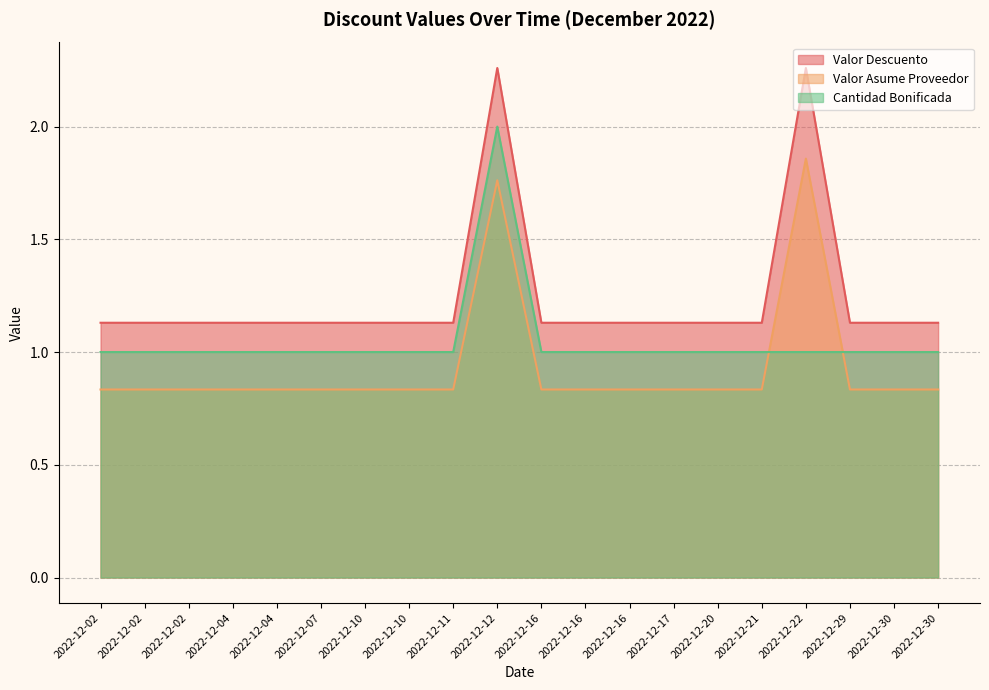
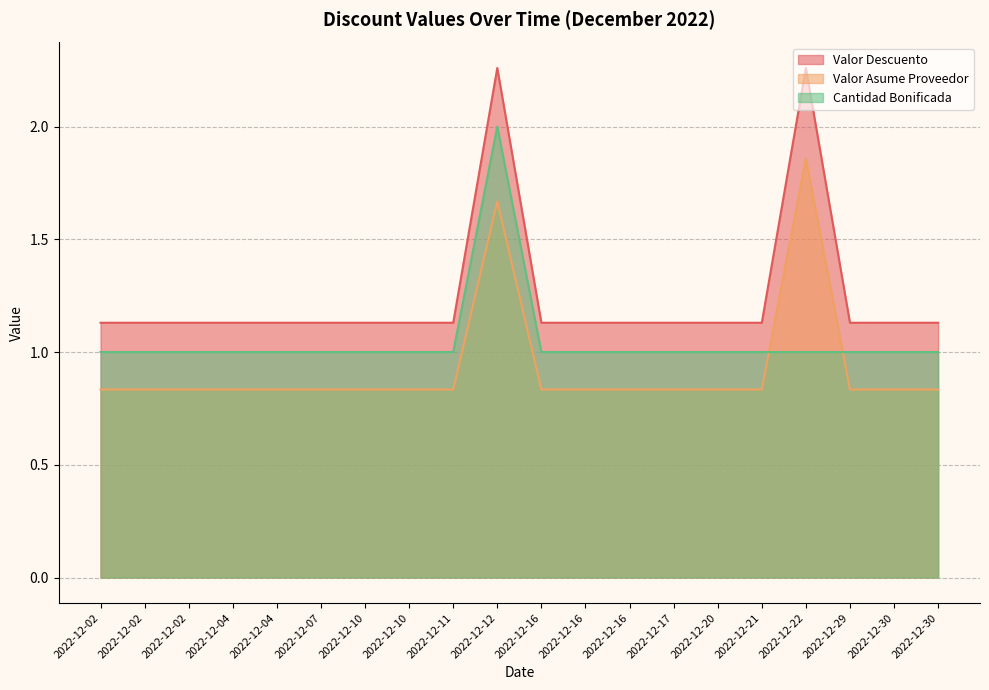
Valor Asume Proveedor, 2022-12-12: 1.76 -> 1.67
